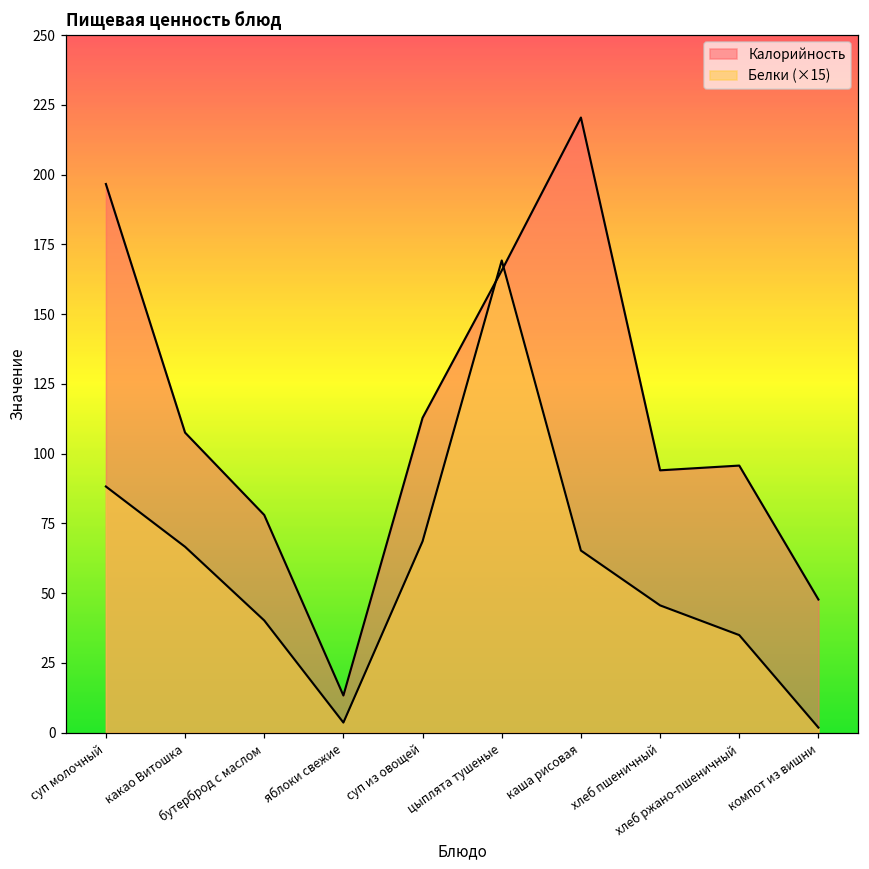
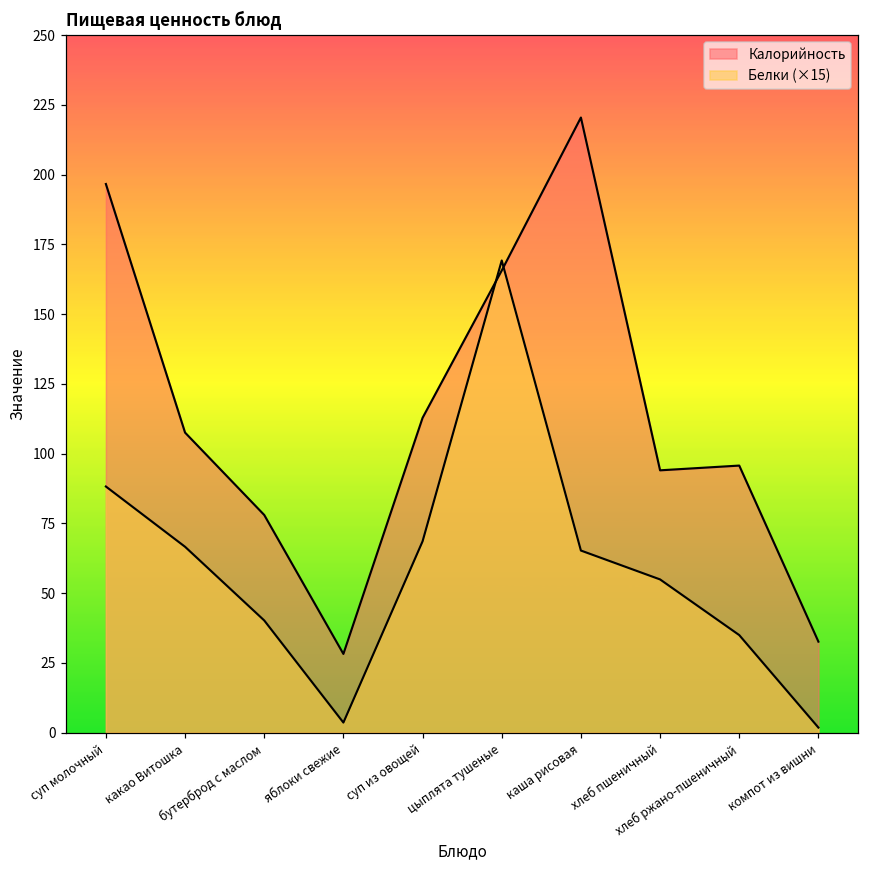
Калорийность, яблоки свежие: 13 -> 28
Белки (×15), хлеб пшеничный: 46 -> 55
Калорийность, компот из вишни: 48 -> 33
